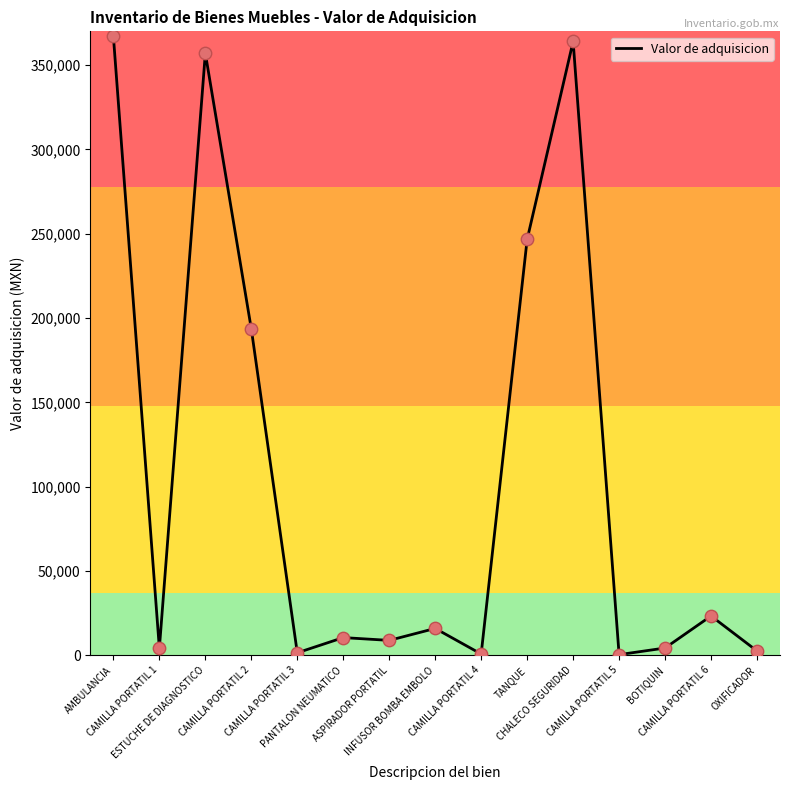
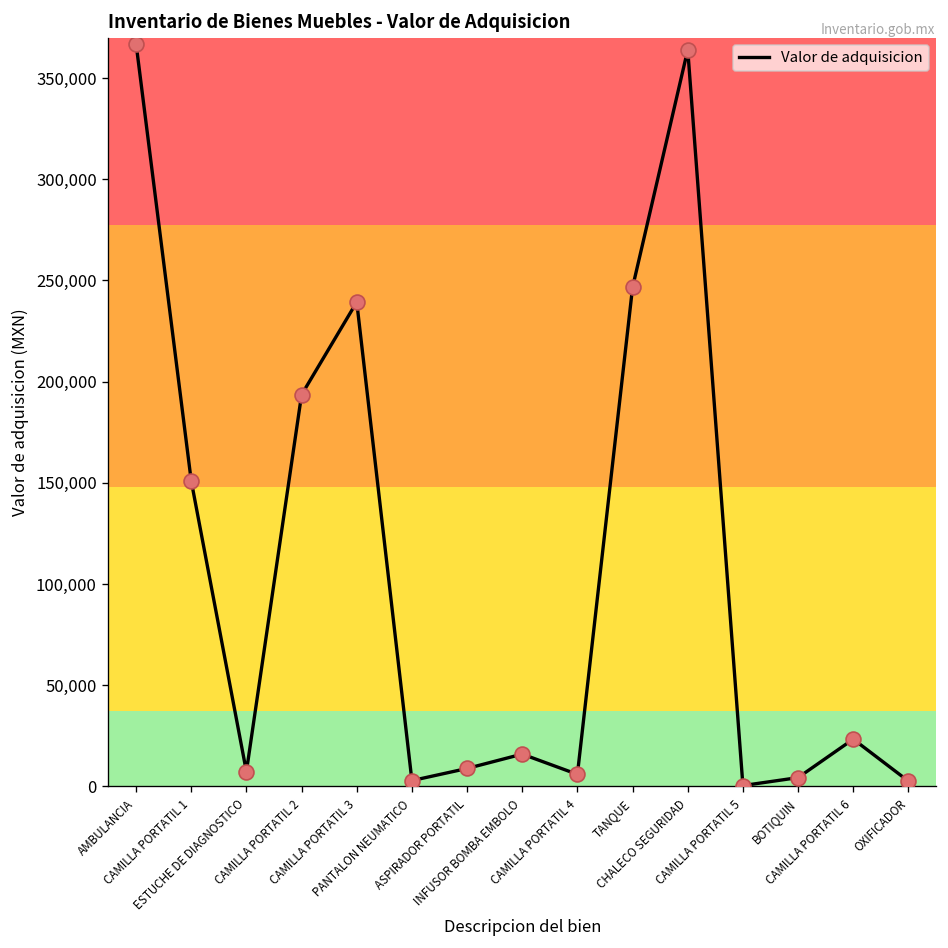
CAMILLA PORTATIL 1: 4,000 -> 151,000
ESTUCHE DE DIAGNOSTICO: 357,000 -> 7,000
CAMILLA PORTATIL 3: 1,000 -> 239,000
PANTALON NEUMATICO: 10,000 -> 3,000
CAMILLA PORTATIL 4: 1,000 -> 6,000
